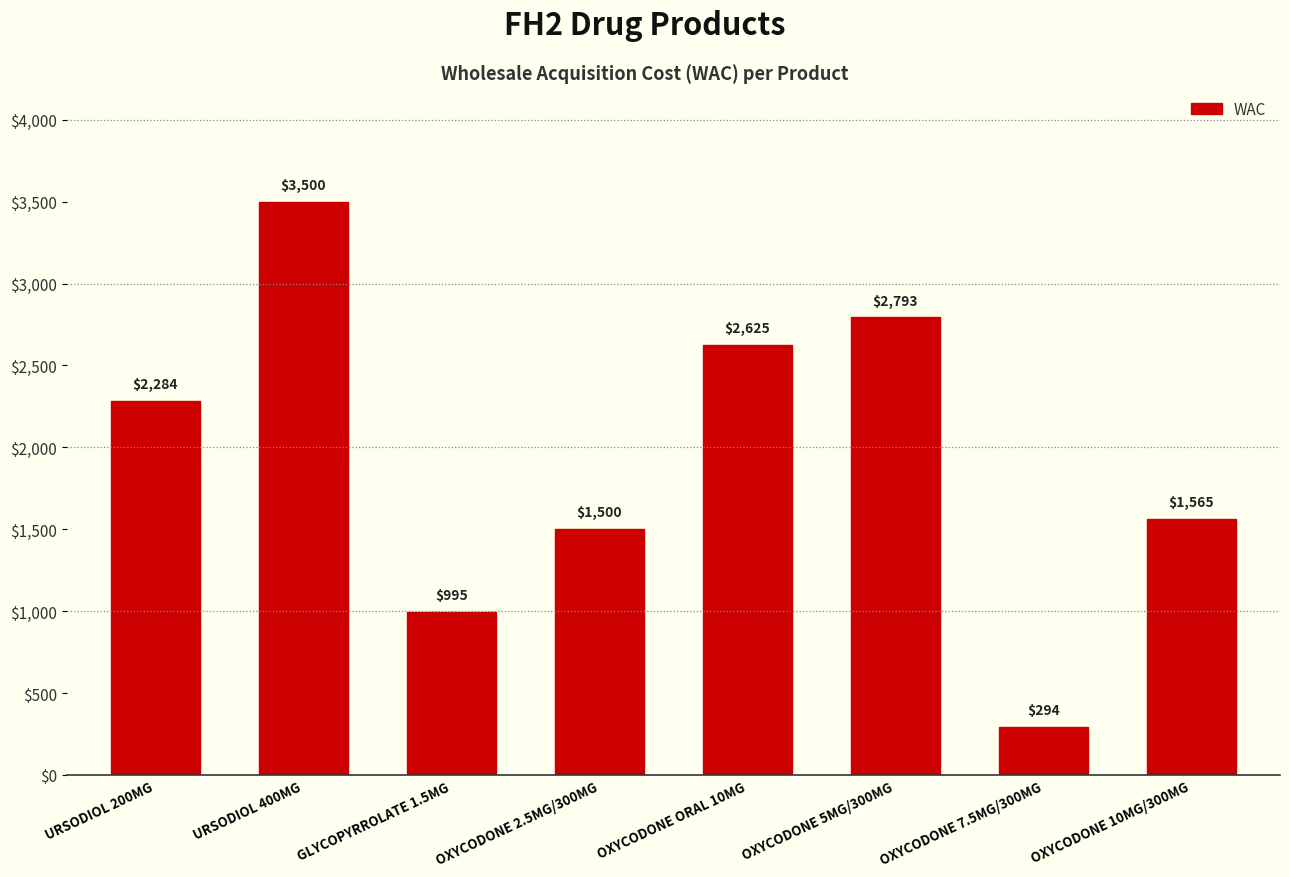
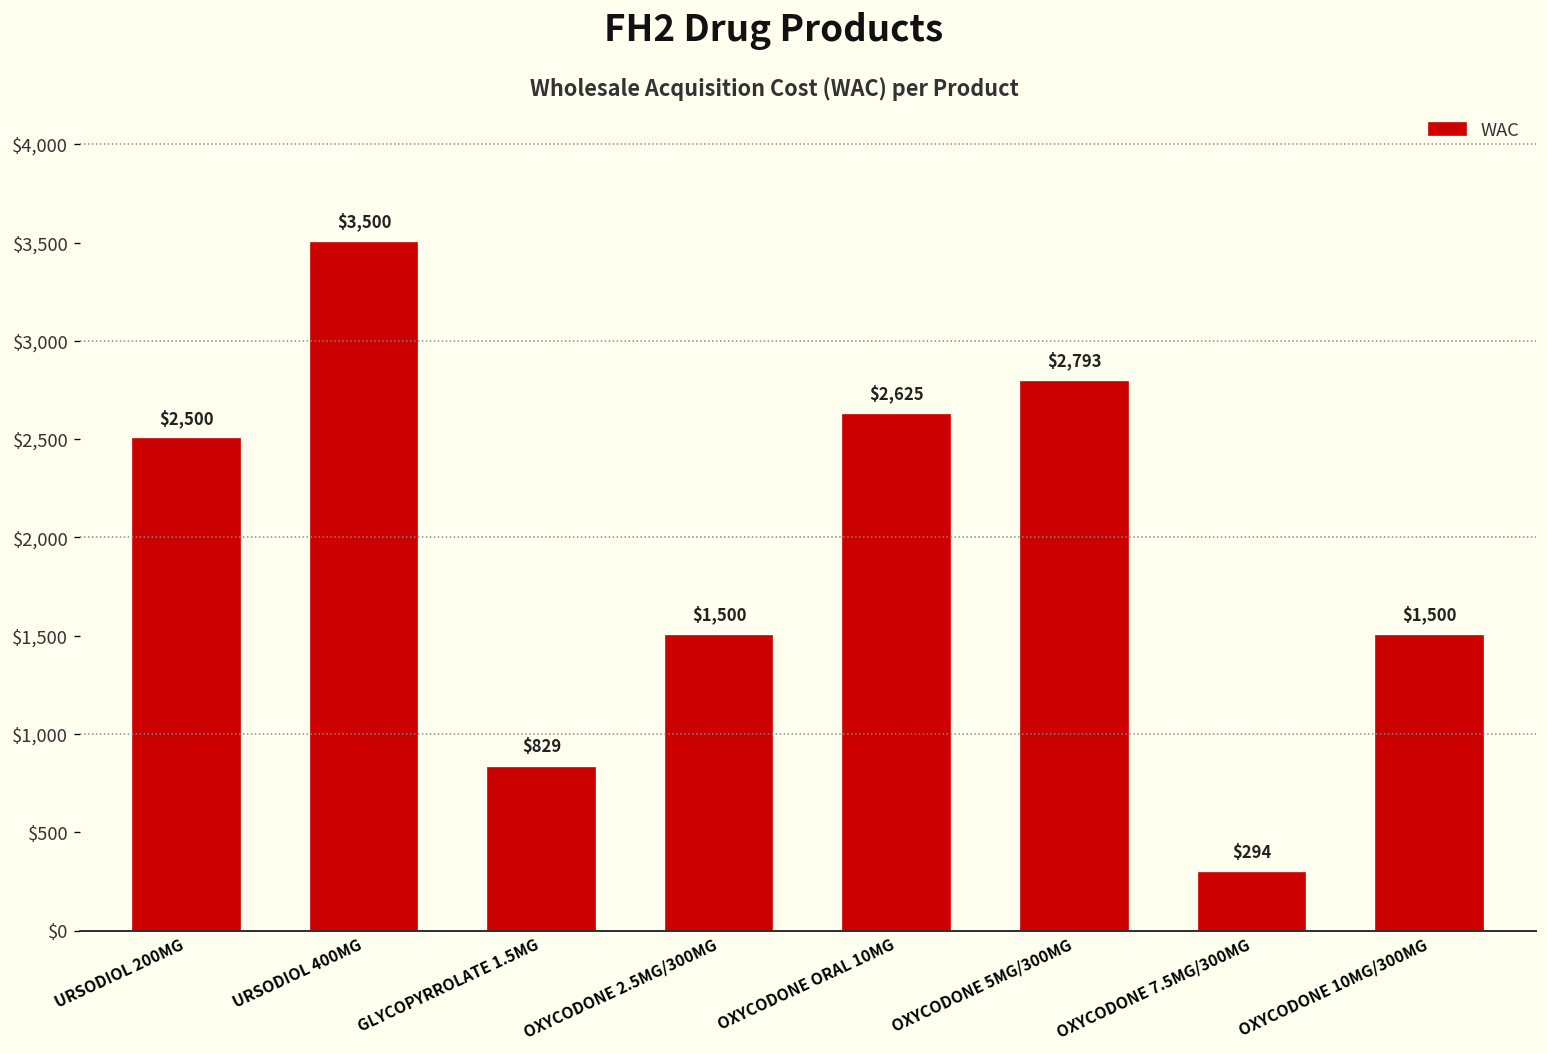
URSODIOL 200MG: $2,284 -> $2,500
GLYCOPYRROLATE 1.5MG: $995 -> $829
OXYCODONE 10MG/300MG: $1,565 -> $1,500
